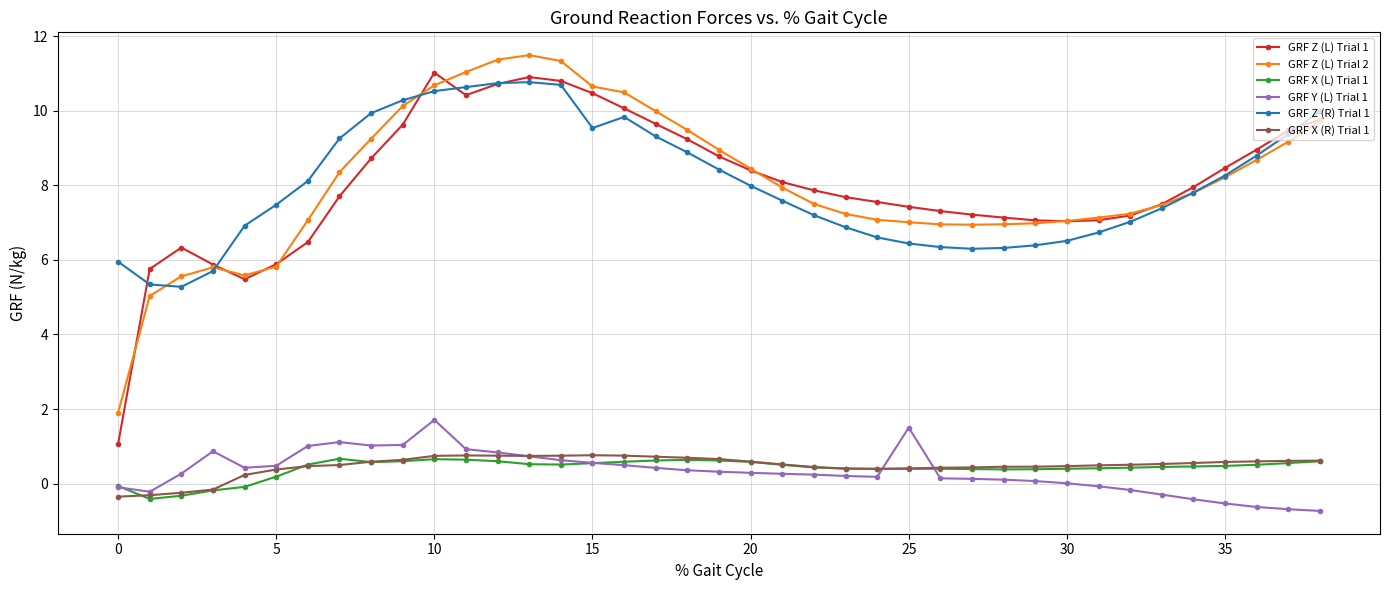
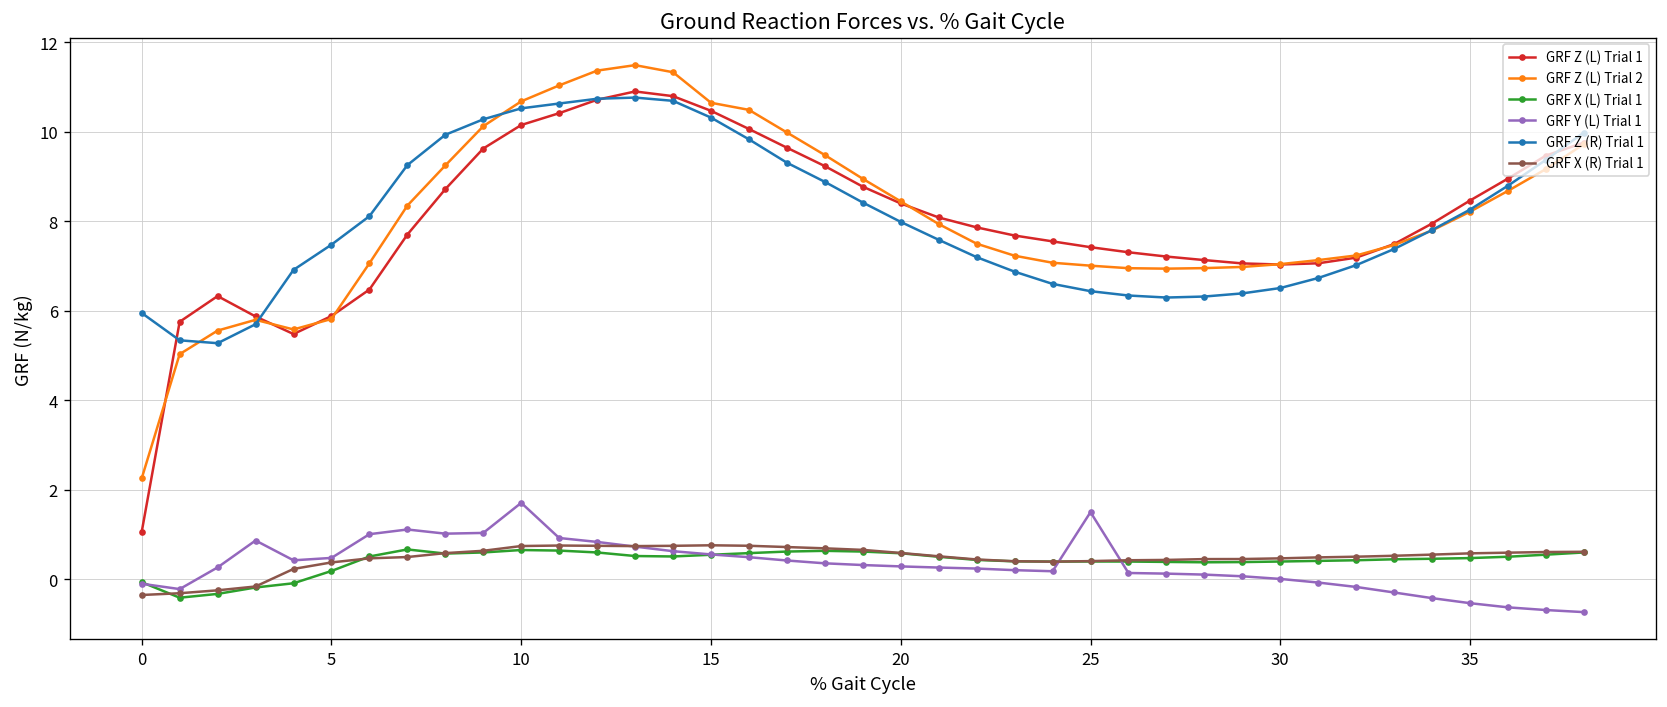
GRF Z (L) Trial 2, 0: 1.9 -> 2.3
GRF Z (L) Trial 1, 10: 11.0 -> 10.2
GRF Z (R) Trial 1, 15: 9.5 -> 10.3
